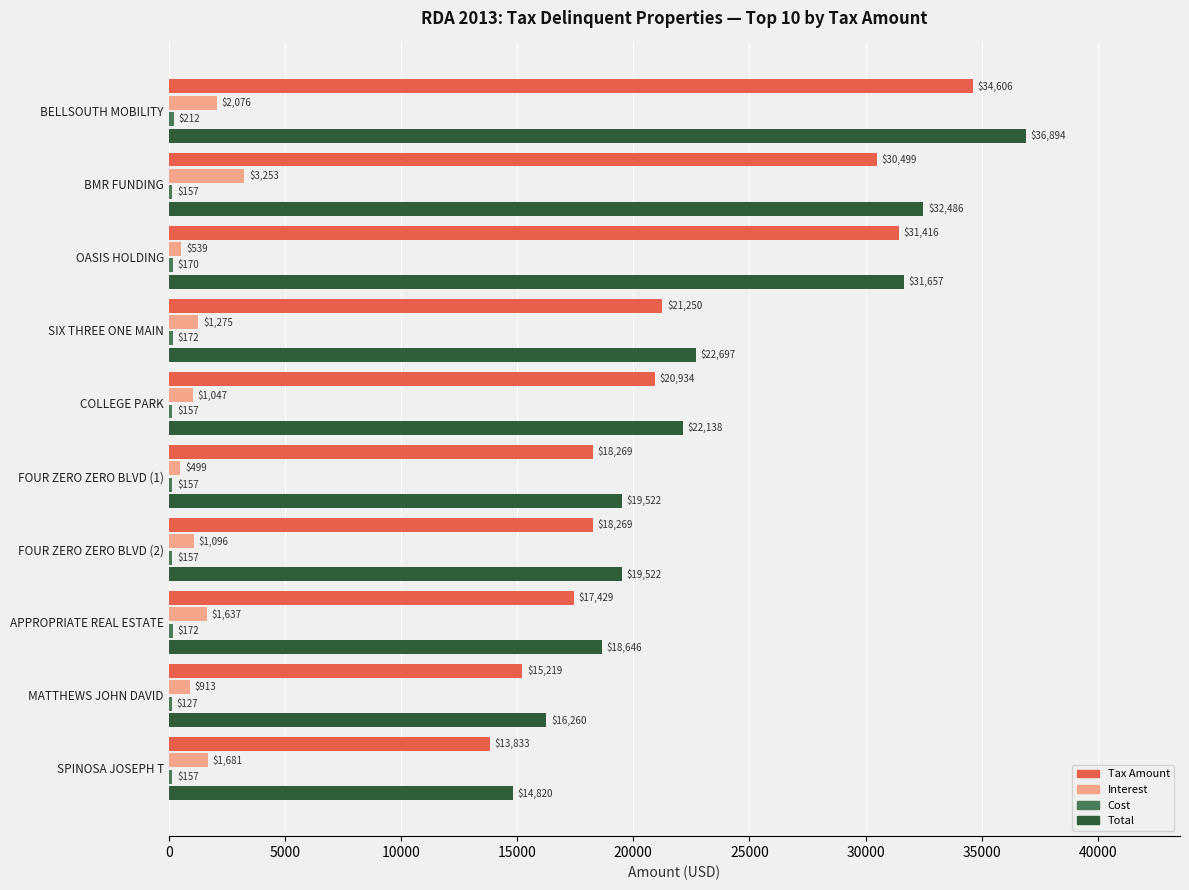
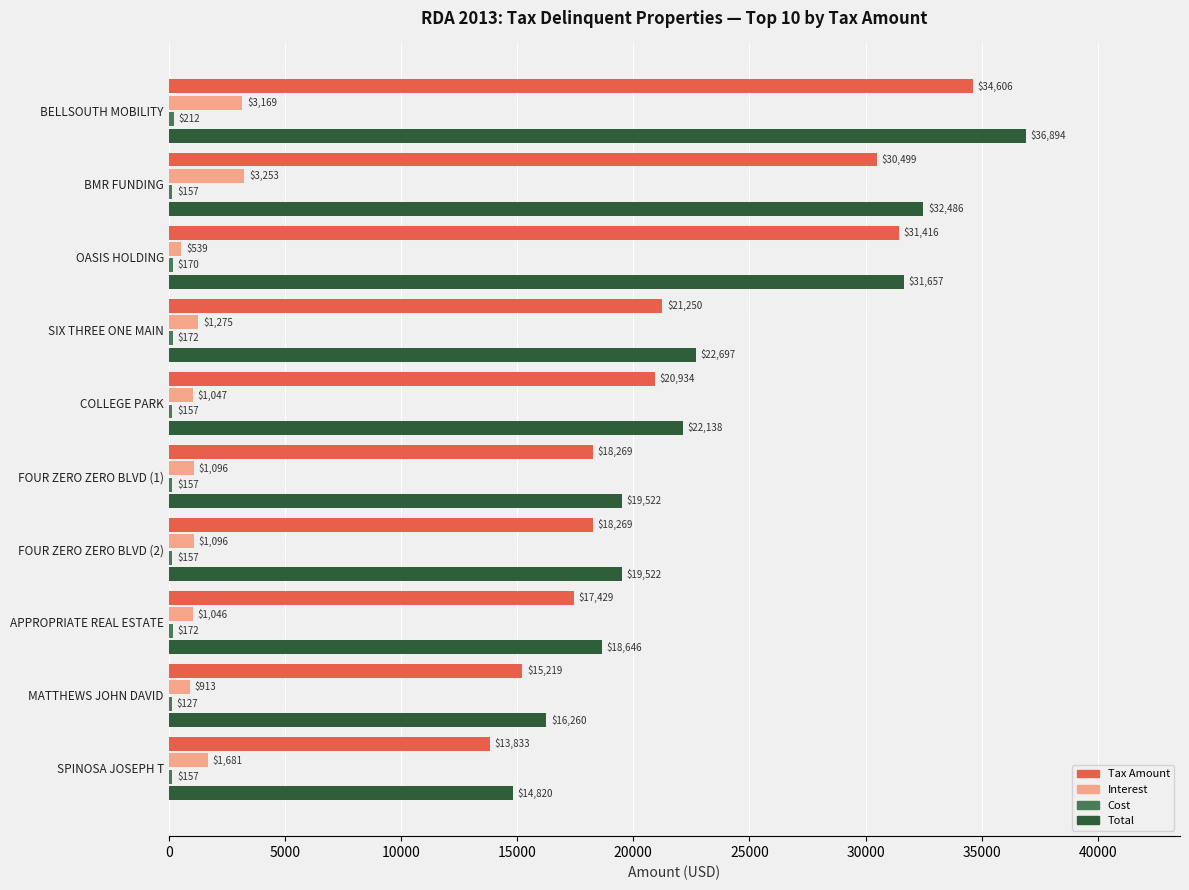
Interest, BELLSOUTH MOBILITY: $2,076 -> $3,169
Interest, FOUR ZERO ZERO BLVD (1): $499 -> $1,096
Interest, APPROPRIATE REAL ESTATE: $1,637 -> $1,046
